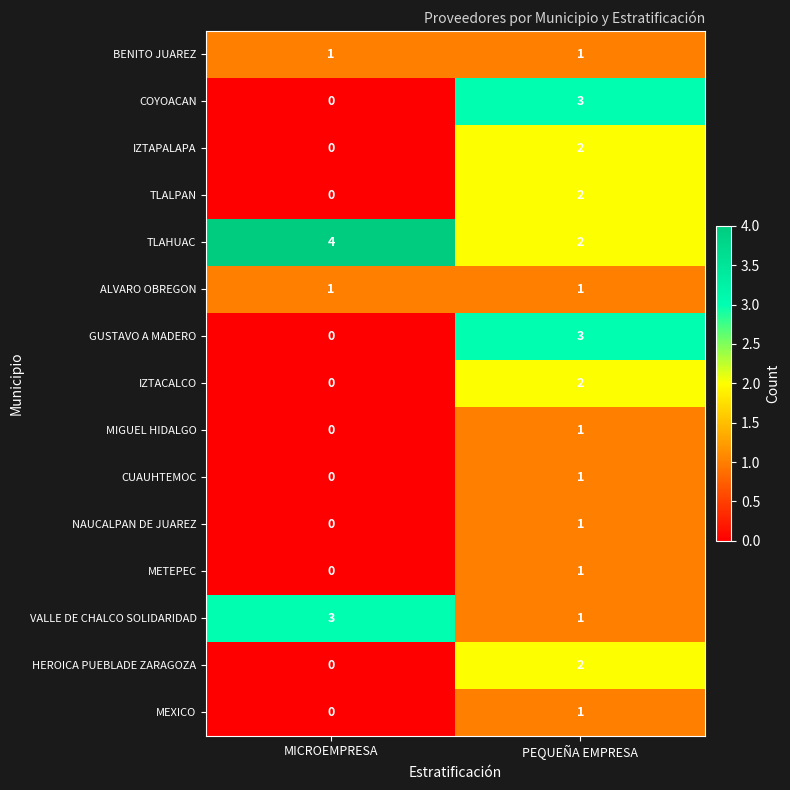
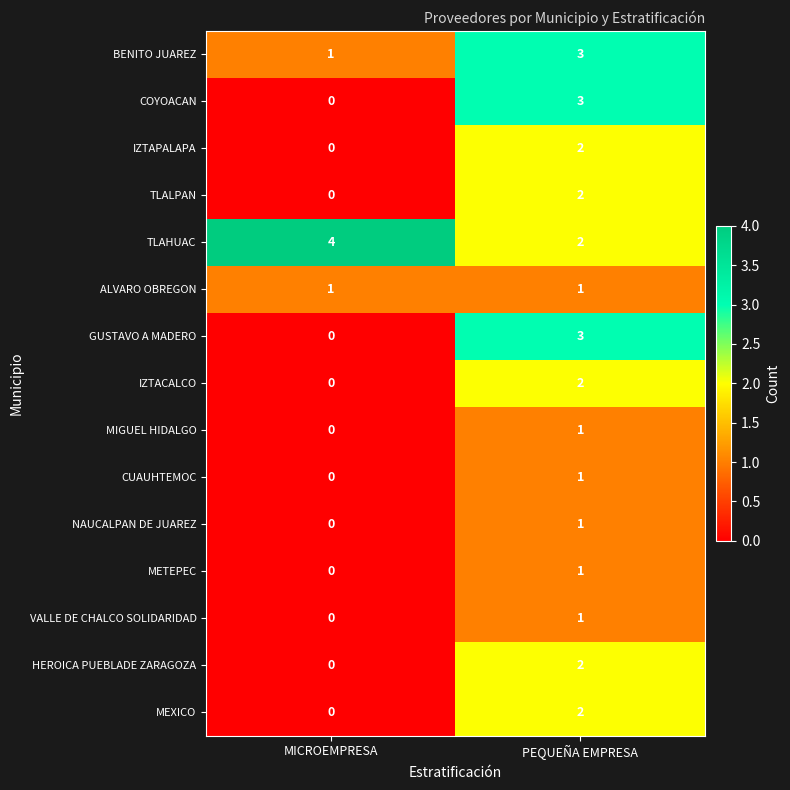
BENITO JUAREZ, PEQUEÑA EMPRESA: 1 -> 3
VALLE DE CHALCO SOLIDARIDAD, MICROEMPRESA: 3 -> 0
MEXICO, PEQUEÑA EMPRESA: 1 -> 2
